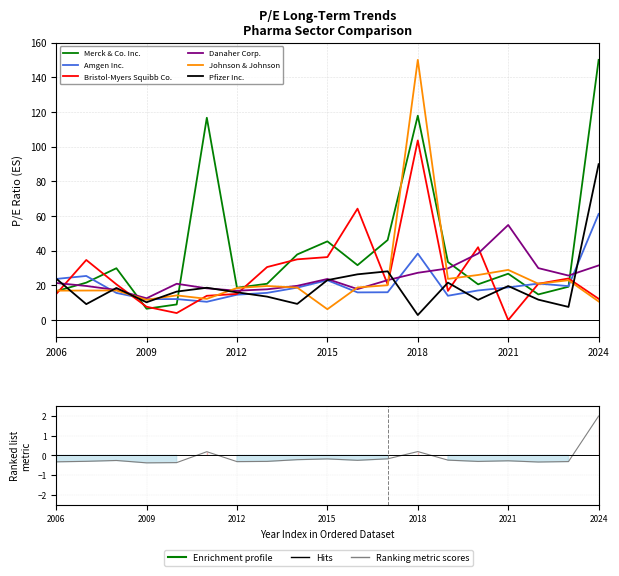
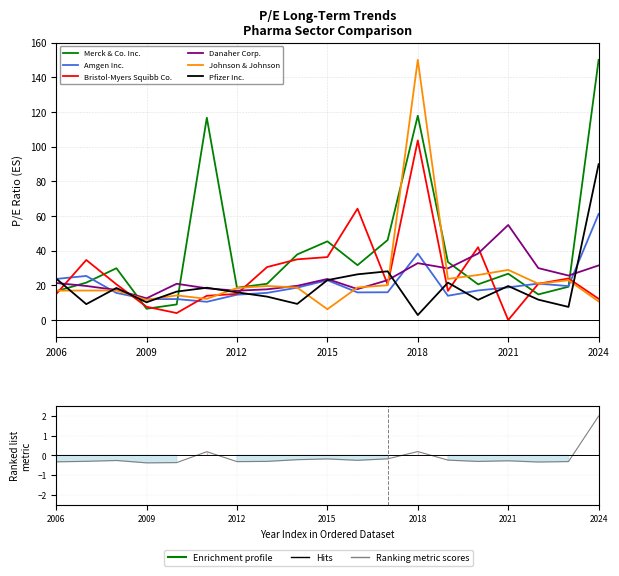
P/E Long-Term Trends Pharma Sector Comparison, Danaher Corp., 2018: 27 -> 33
